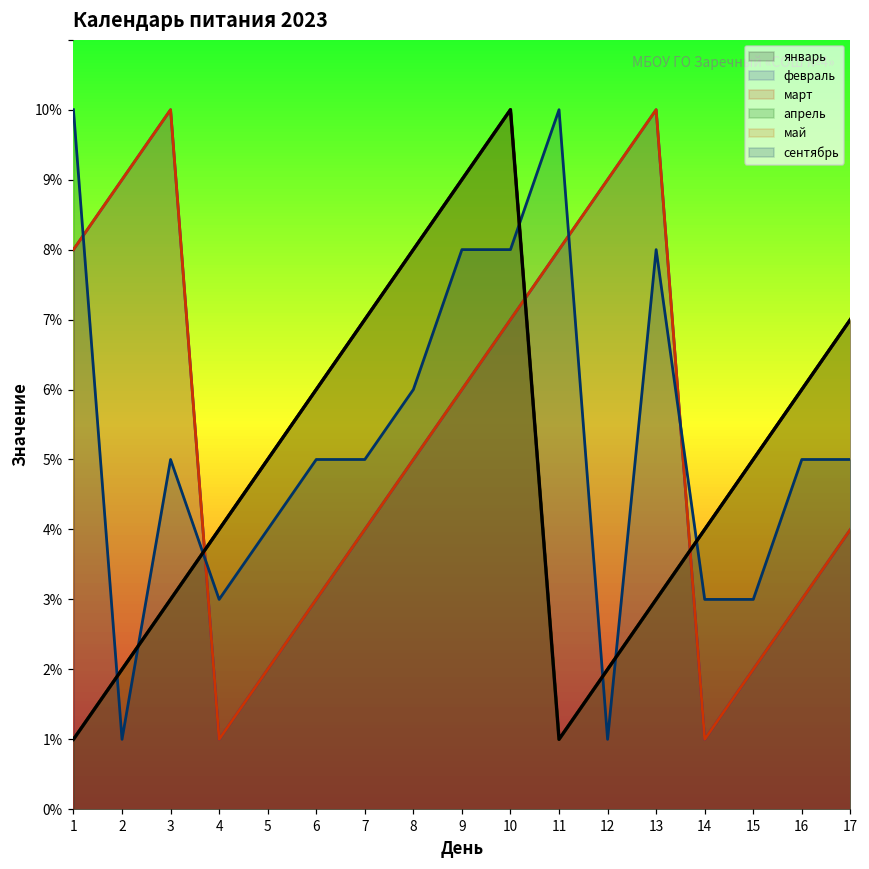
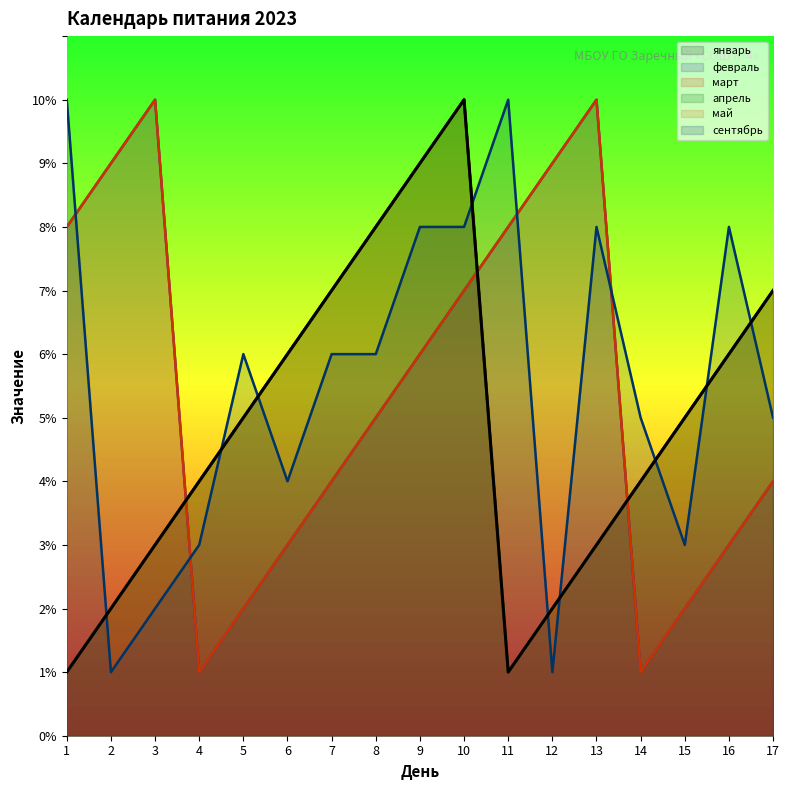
сентябрь, 3: 5% -> 2%
сентябрь, 5: 4% -> 6%
сентябрь, 6: 5% -> 4%
сентябрь, 7: 5% -> 6%
сентябрь, 14: 3% -> 5%
сентябрь, 16: 5% -> 8%
